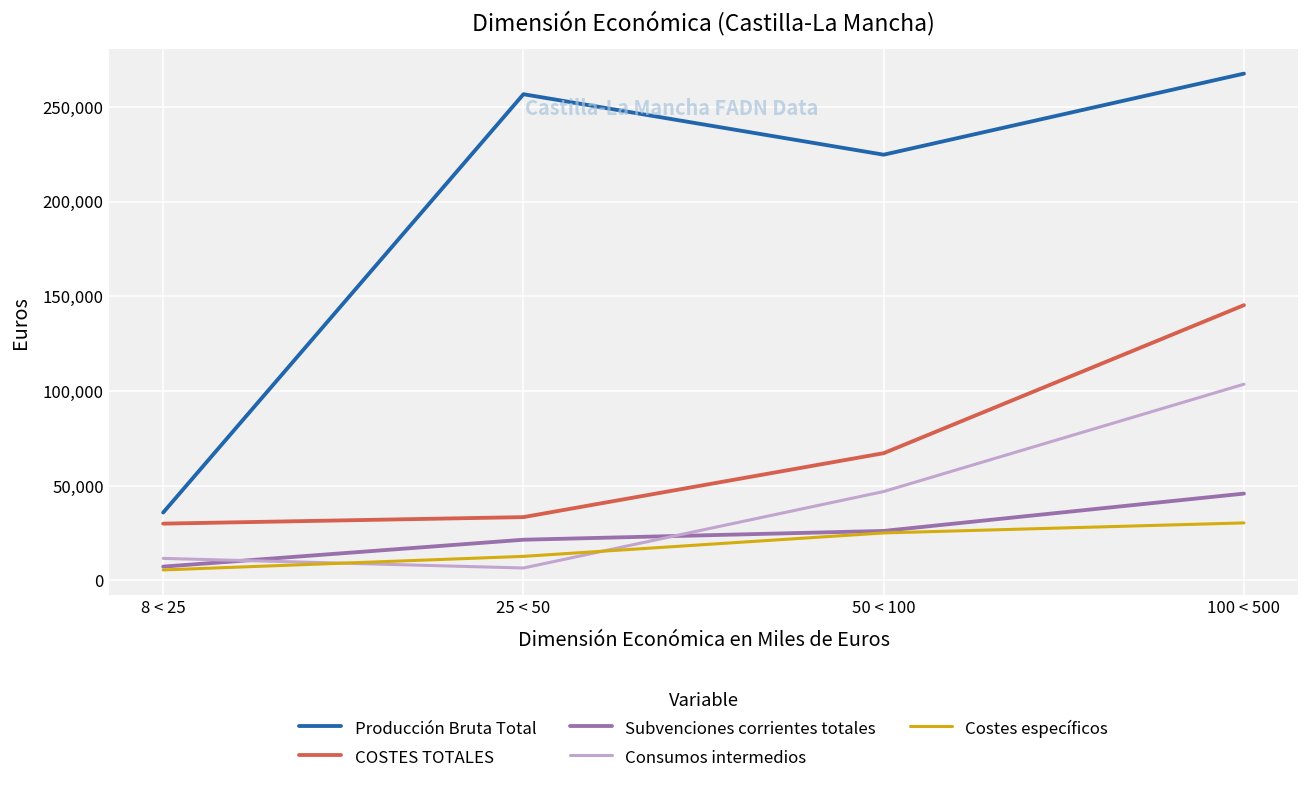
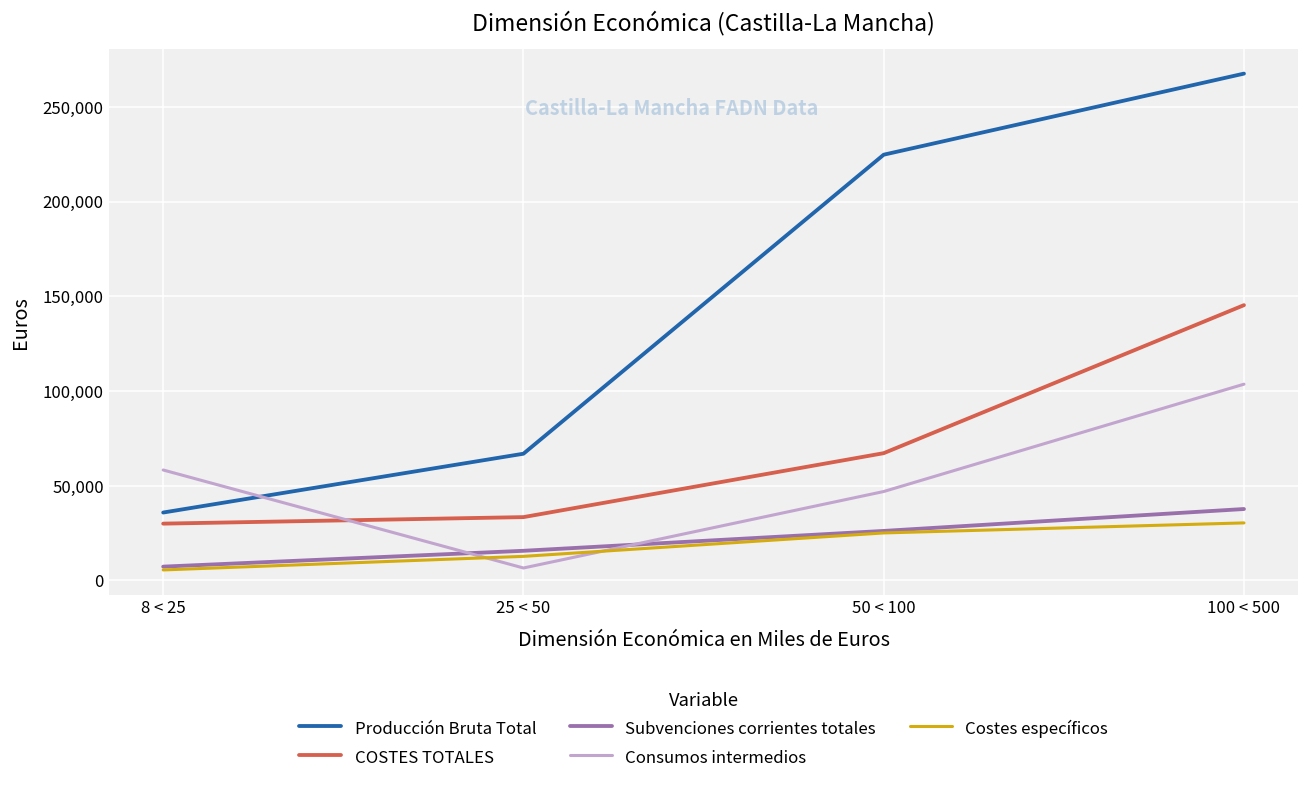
Consumos intermedios, 8 < 25: 12,000 -> 58,000
Producción Bruta Total, 25 < 50: 257,000 -> 67,000
Subvenciones corrientes totales, 25 < 50: 21,000 -> 16,000
Subvenciones corrientes totales, 100 < 500: 46,000 -> 38,000
